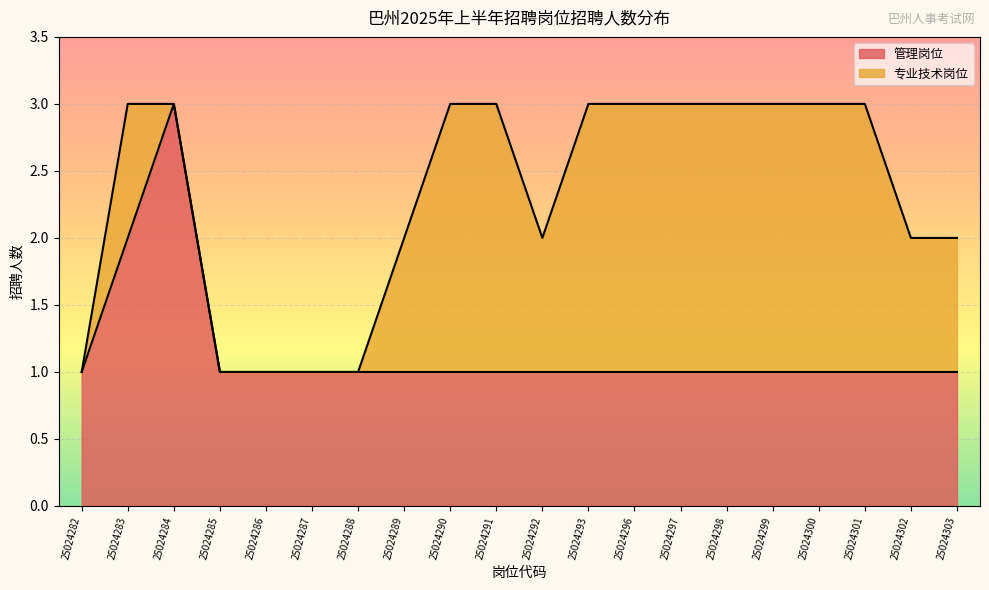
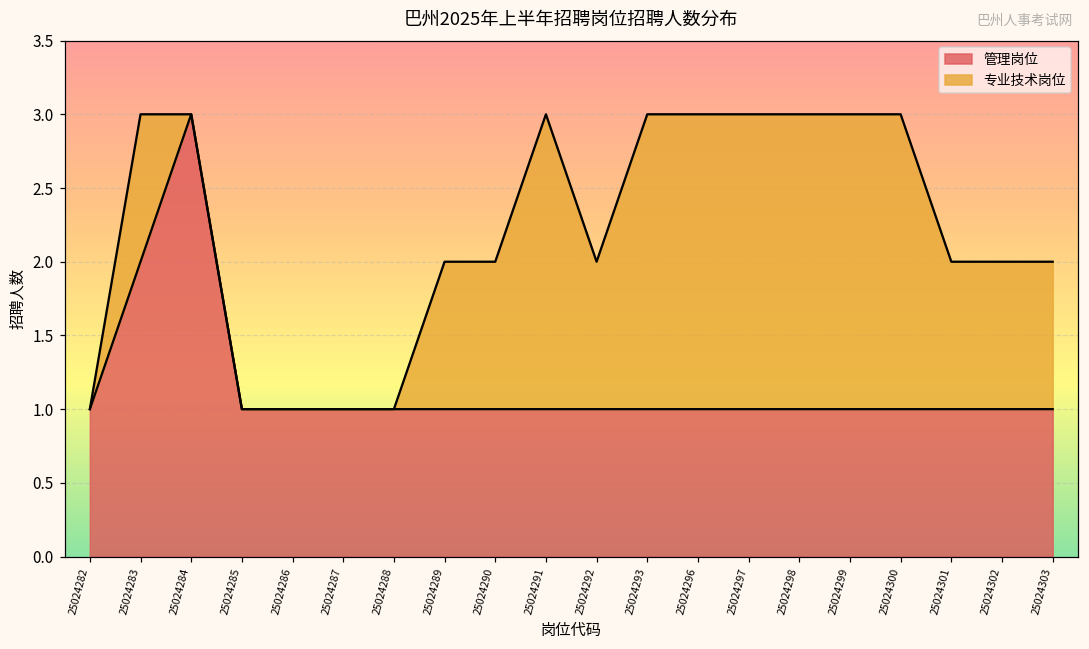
专业技术岗位, 25024290: 2 -> 1
专业技术岗位, 25024301: 2 -> 1
